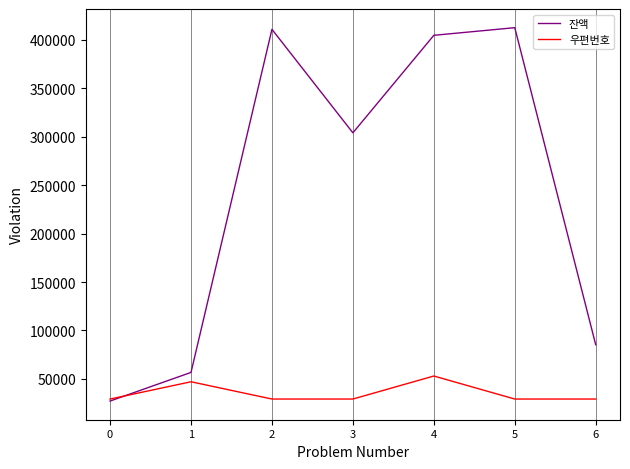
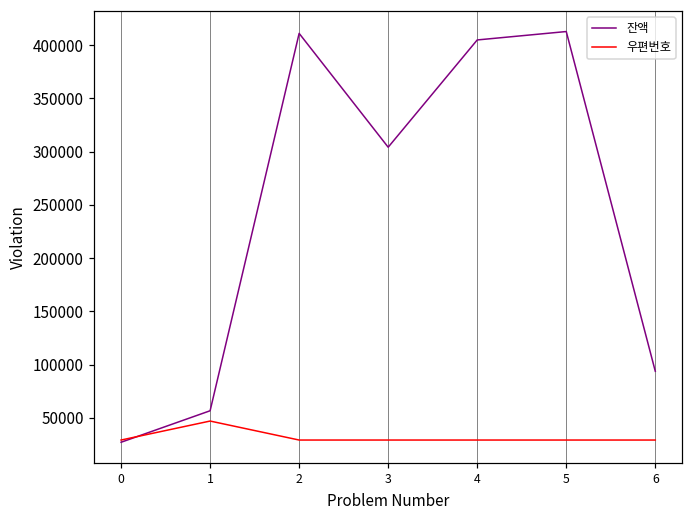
우편번호, 4: 50000 -> 30000
잔액, 6: 85000 -> 94000
